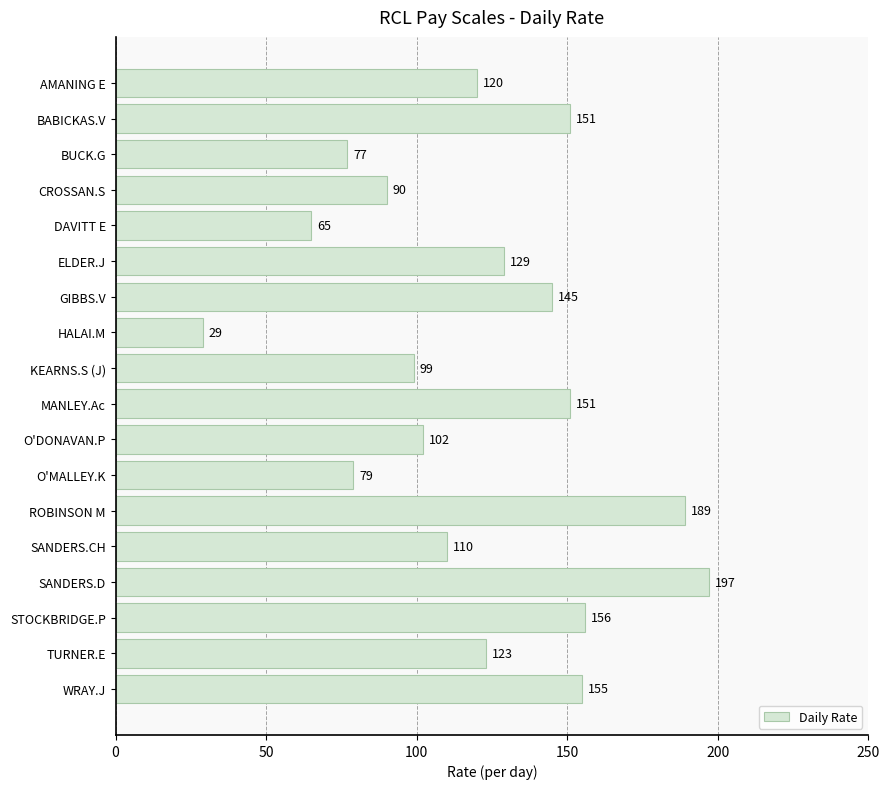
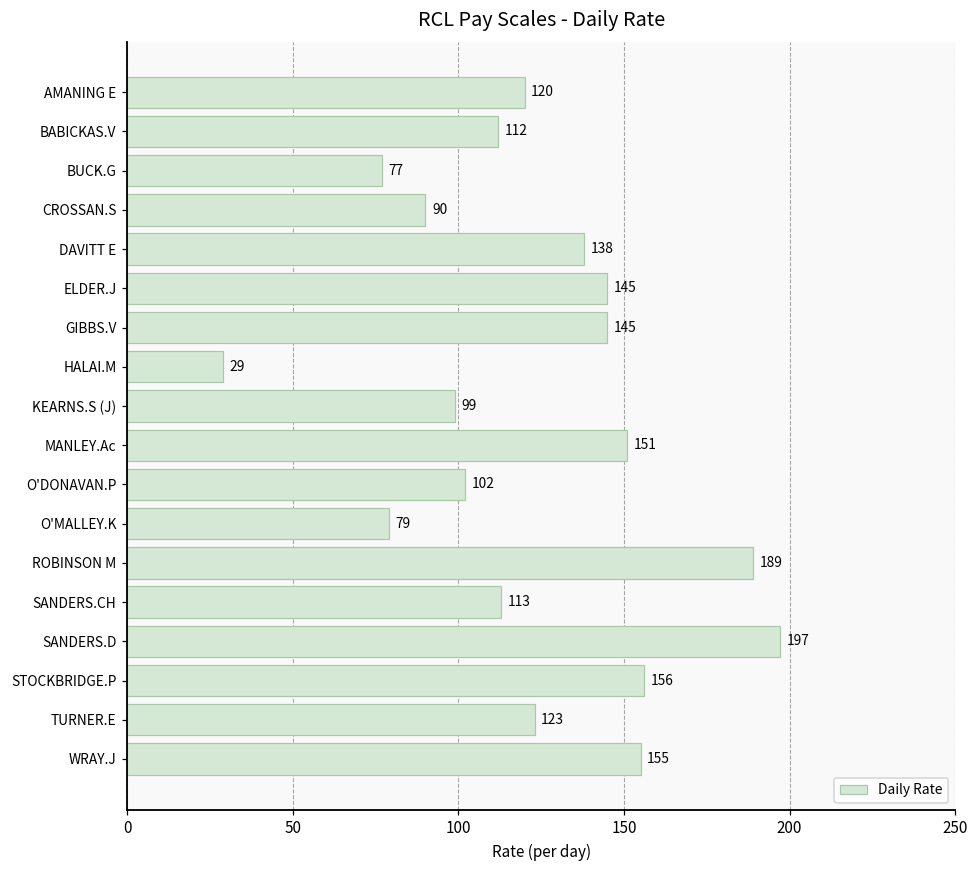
BABICKAS.V: 151 -> 112
DAVITT E: 65 -> 138
ELDER.J: 129 -> 145
SANDERS.CH: 110 -> 113
